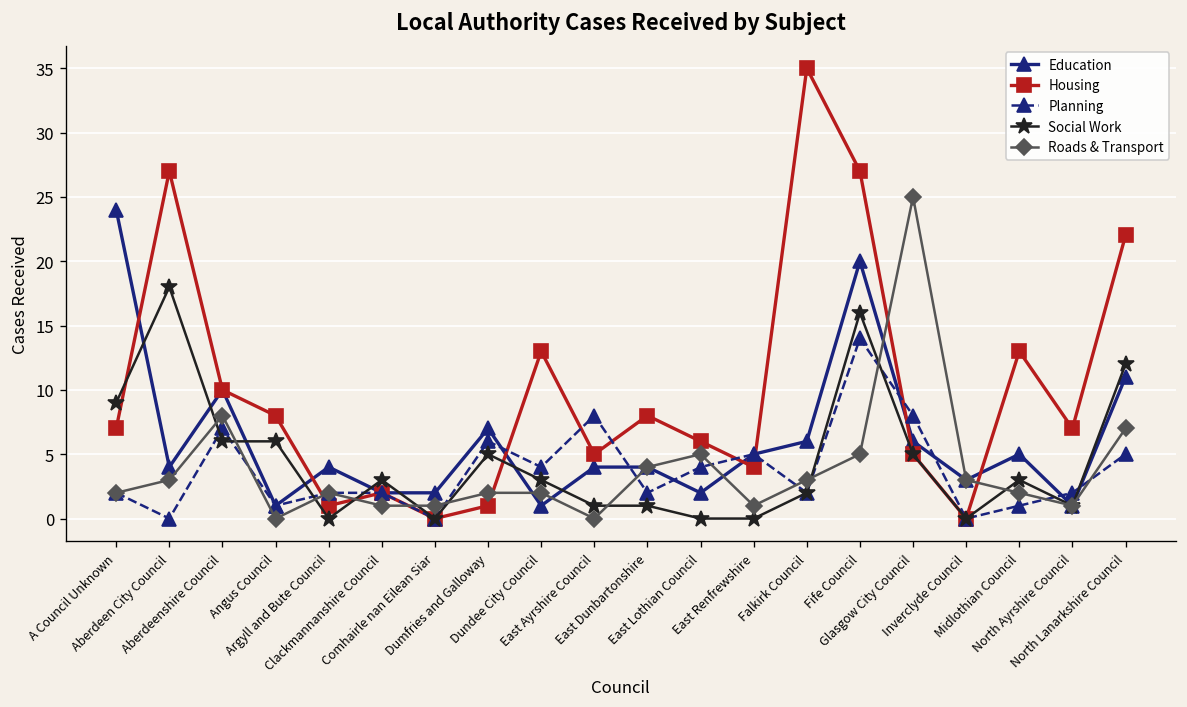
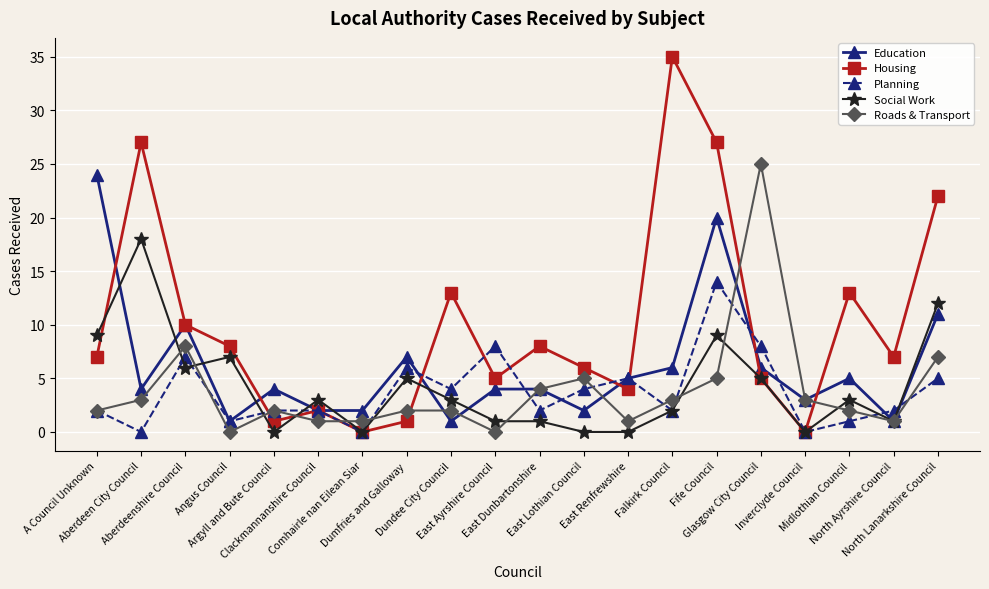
Social Work, Angus Council: 6 -> 7
Social Work, Fife Council: 16 -> 9
